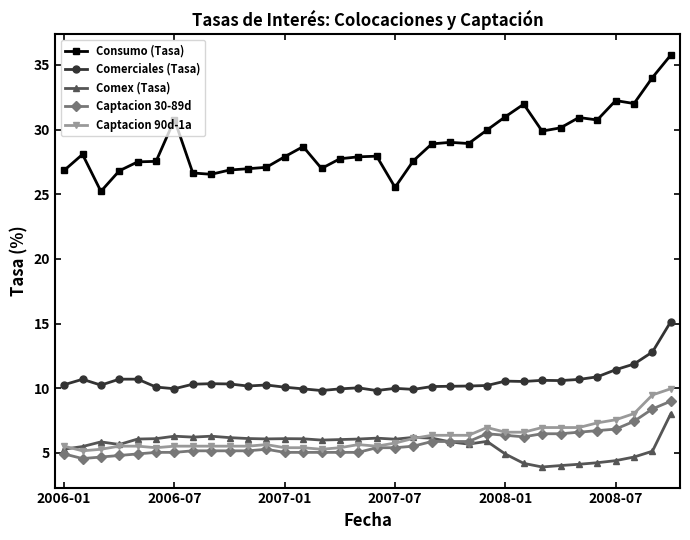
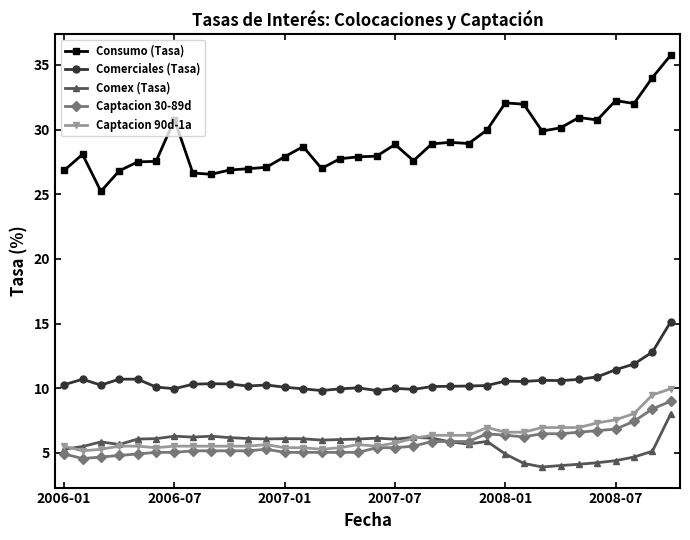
Consumo (Tasa), 2007-07: 25.5 -> 28.9
Consumo (Tasa), 2008-01: 31.0 -> 32.1
